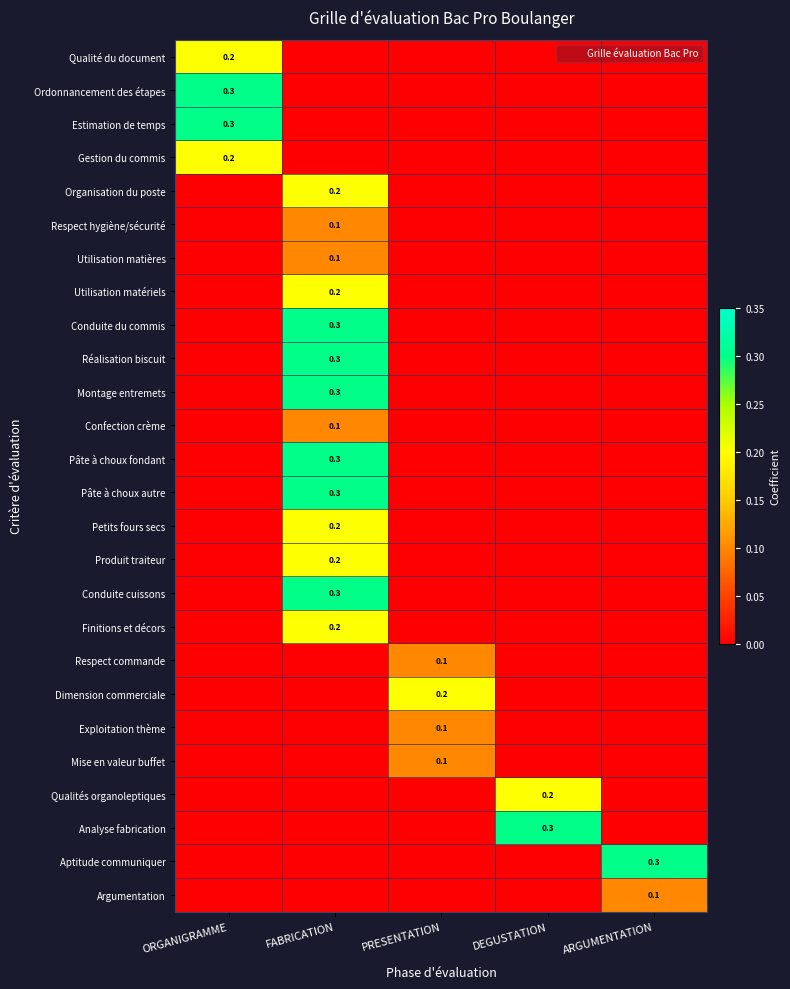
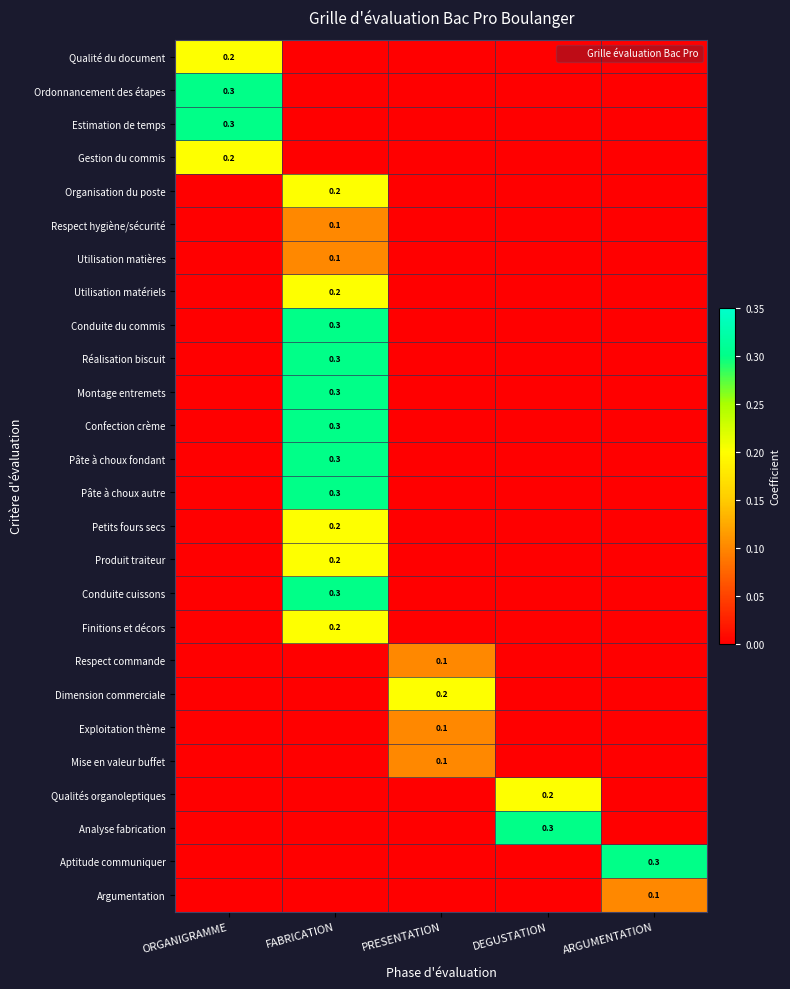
Confection crème, FABRICATION: 0.1 -> 0.3
